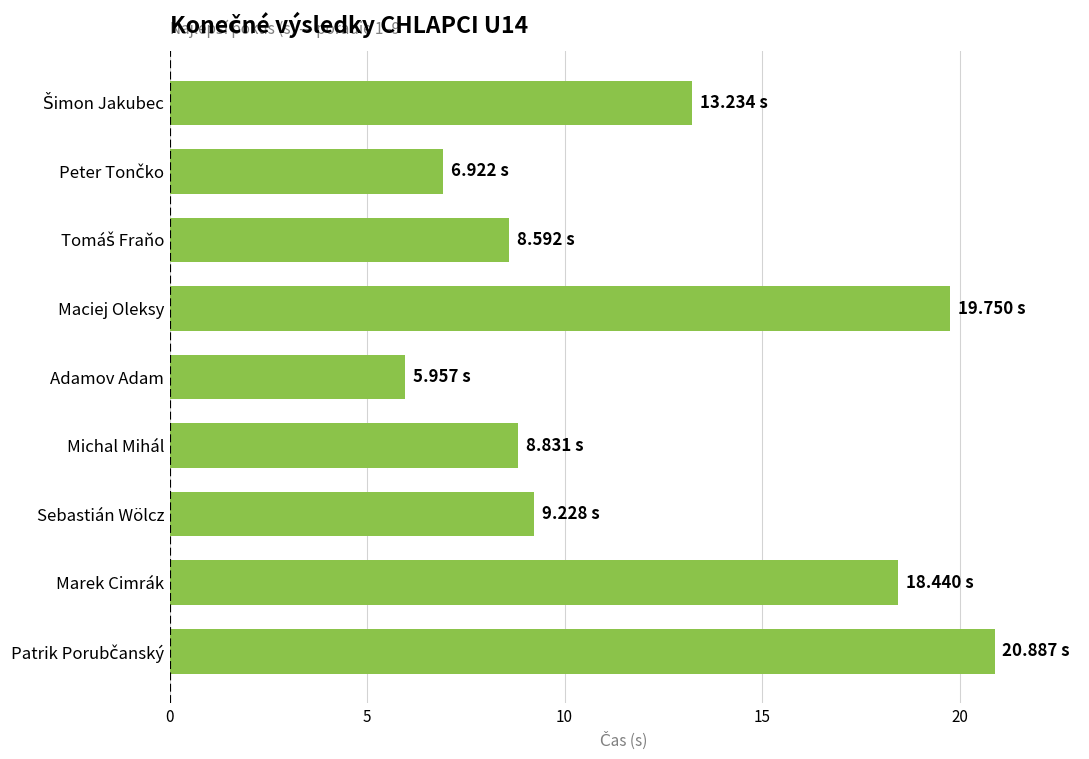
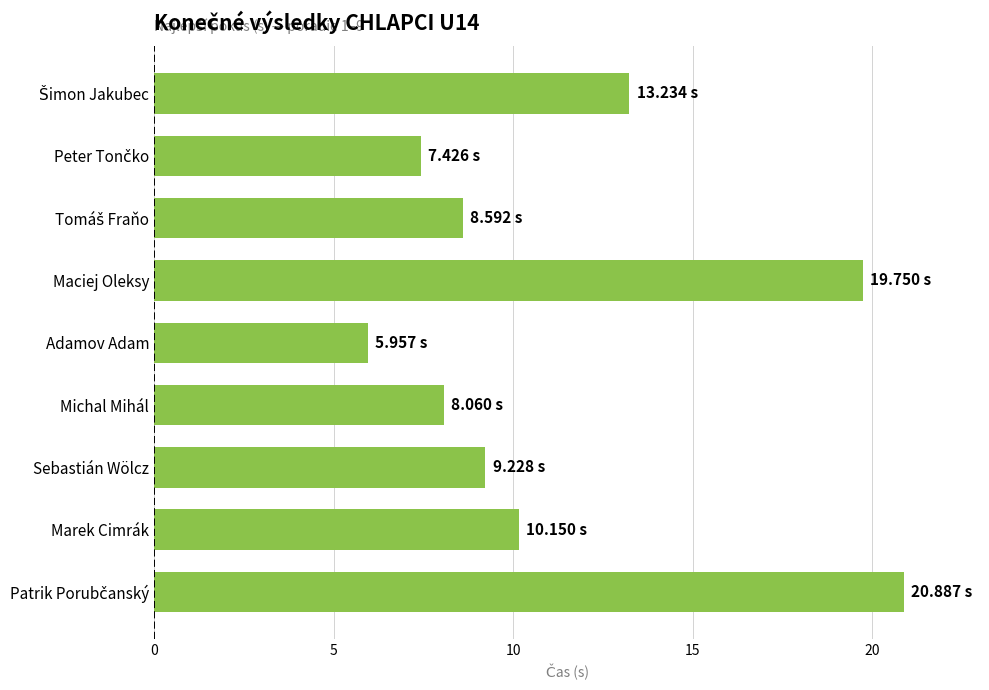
Peter Tončko: 6.922 -> 7.426
Michal Mihál: 8.831 -> 8.060
Marek Cimrák: 18.440 -> 10.150
